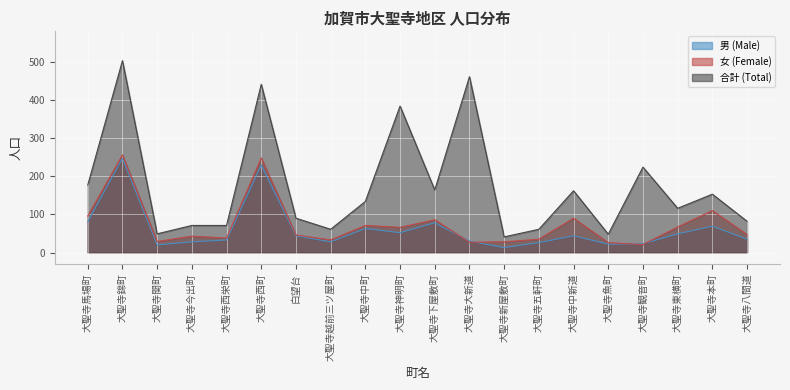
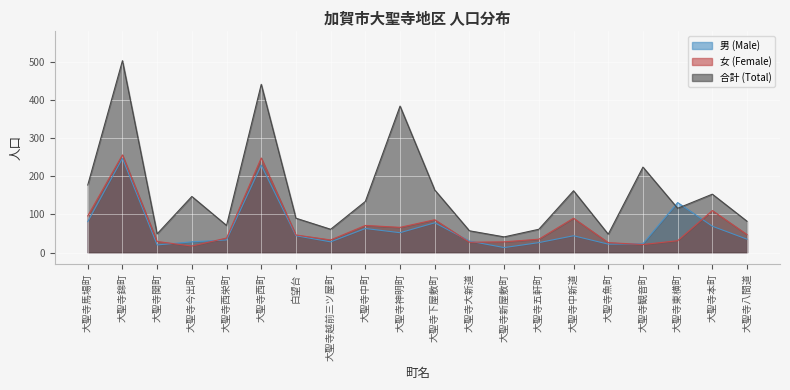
女 (Female), 大聖寺今出町: 40 -> 20
合計 (Total), 大聖寺今出町: 70 -> 150
合計 (Total), 大聖寺大新道: 460 -> 60
男 (Male), 大聖寺東横町: 50 -> 130
女 (Female), 大聖寺東横町: 70 -> 30
